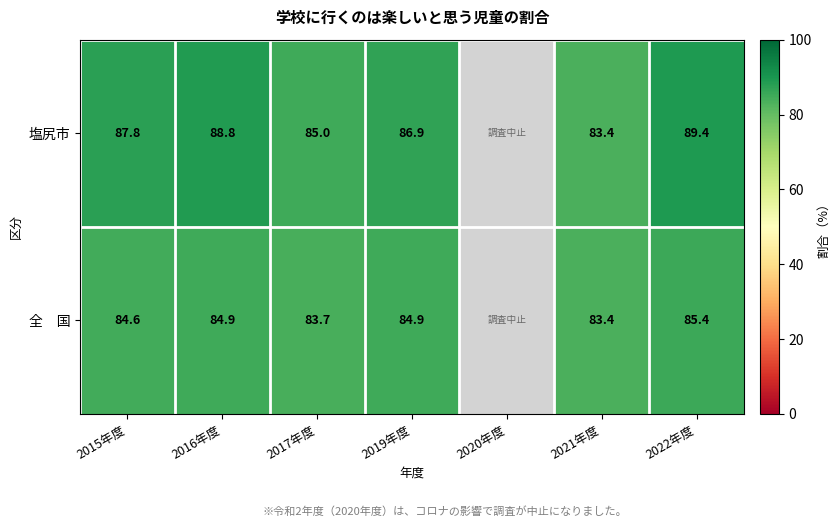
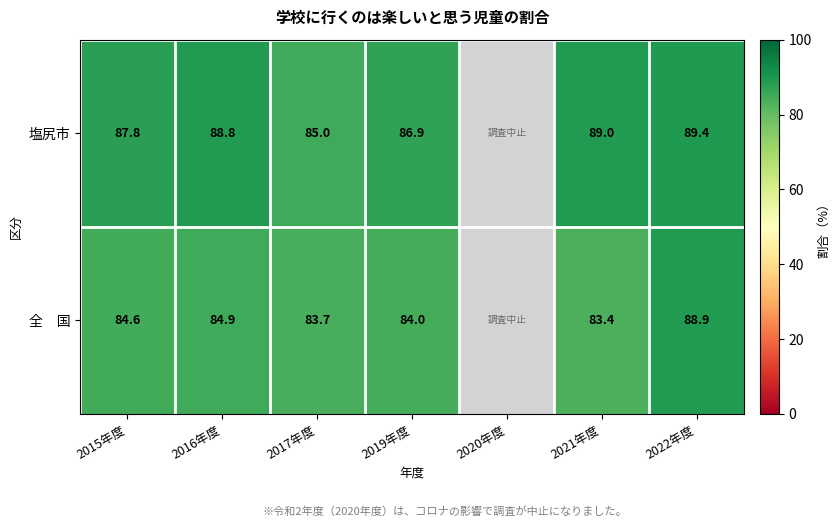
塩尻市, 2021年度: 83.4 -> 89.0
全 国, 2019年度: 84.9 -> 84.0
全 国, 2022年度: 85.4 -> 88.9
